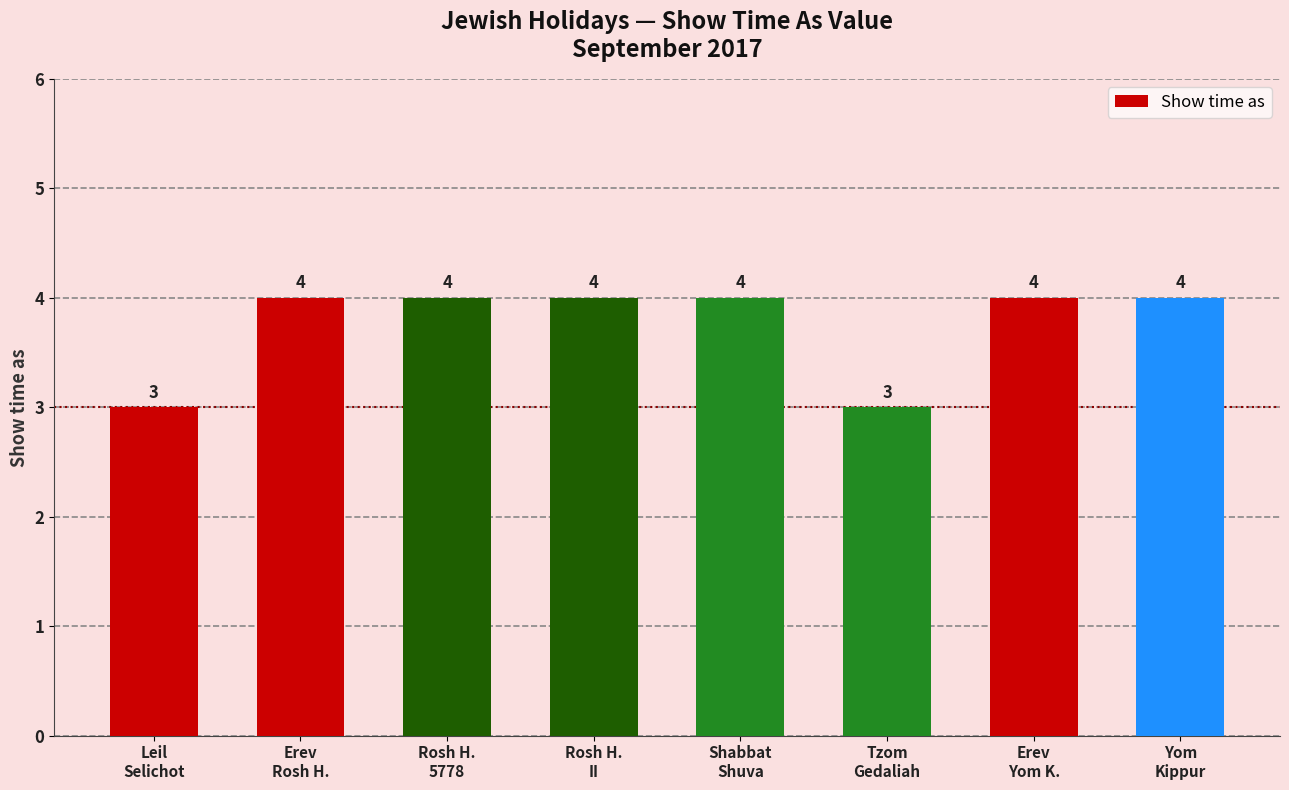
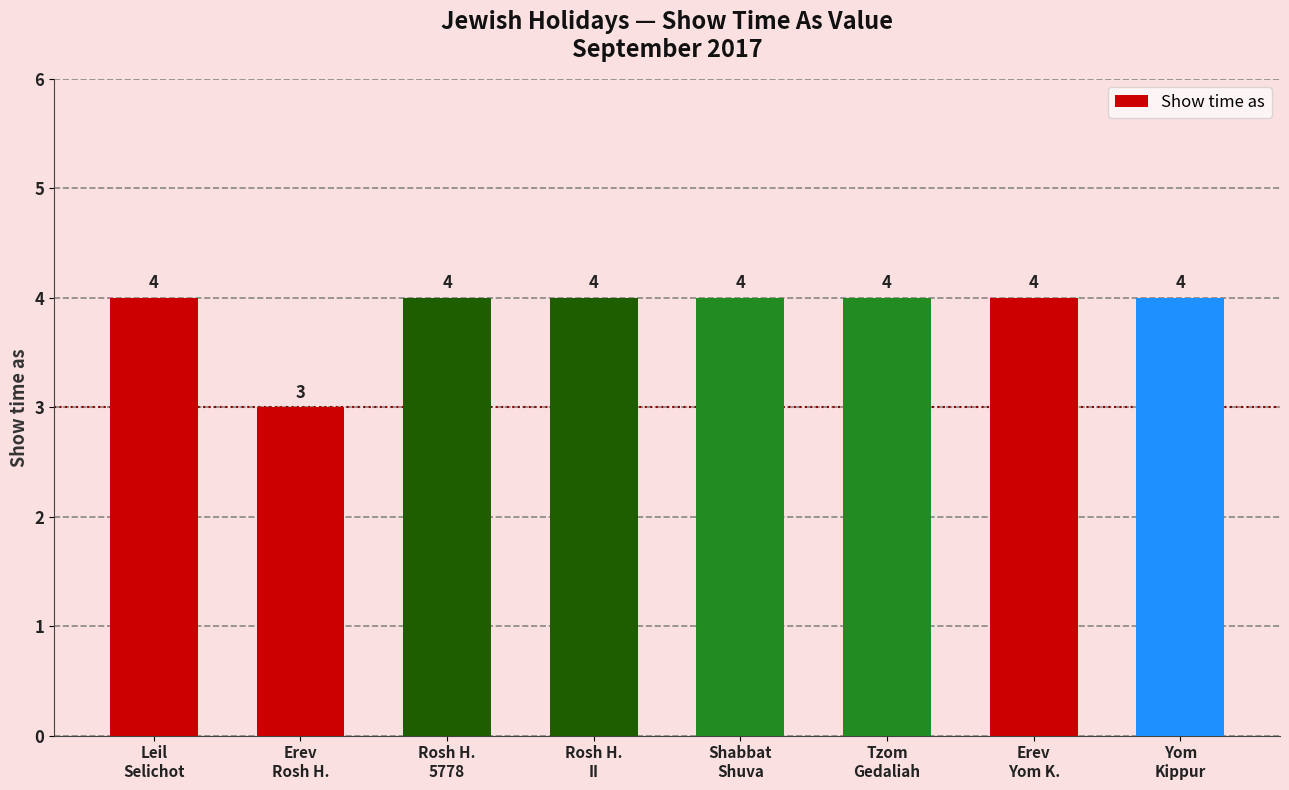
Leil Selichot: 3 -> 4
Erev Rosh H.: 4 -> 3
Tzom Gedaliah: 3 -> 4
